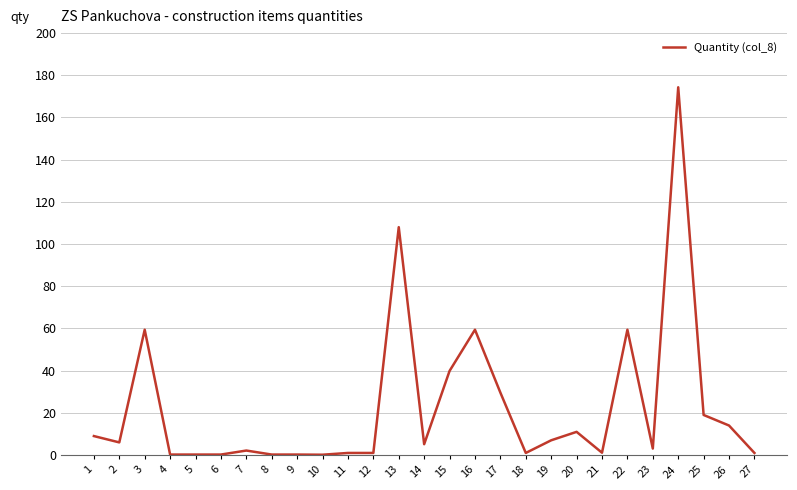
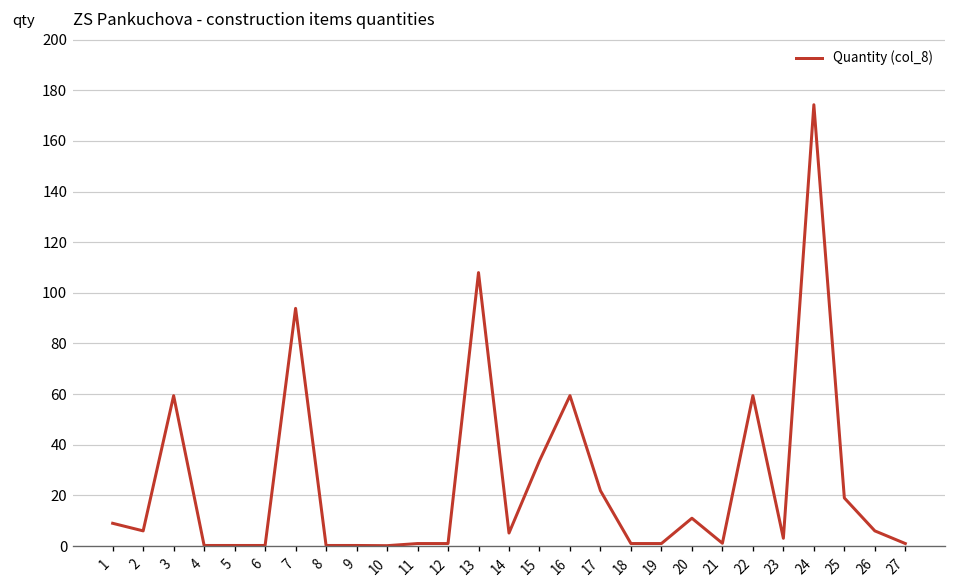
7: 2 -> 94
15: 40 -> 34
17: 30 -> 22
19: 7 -> 1
26: 14 -> 6
